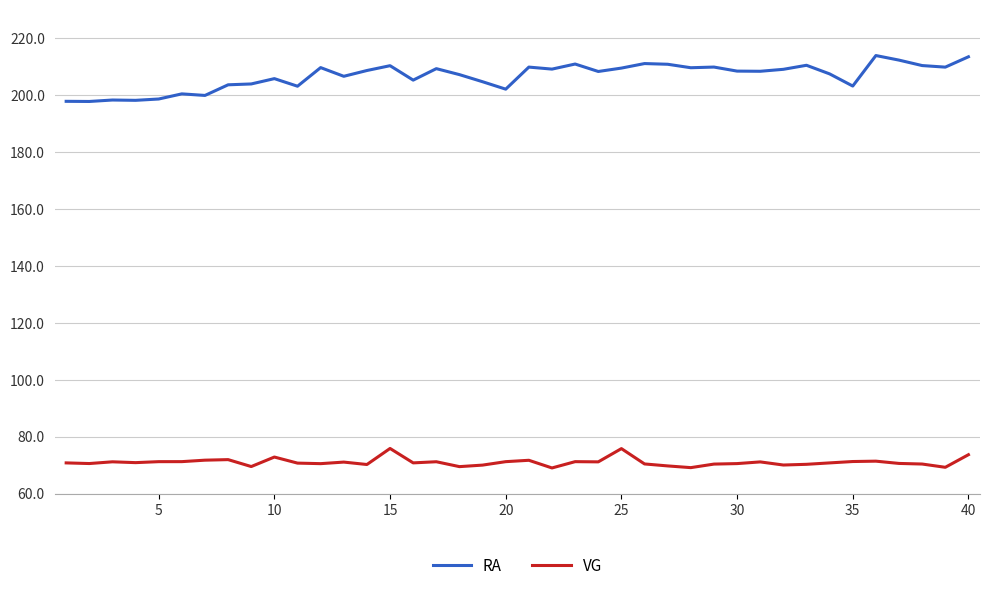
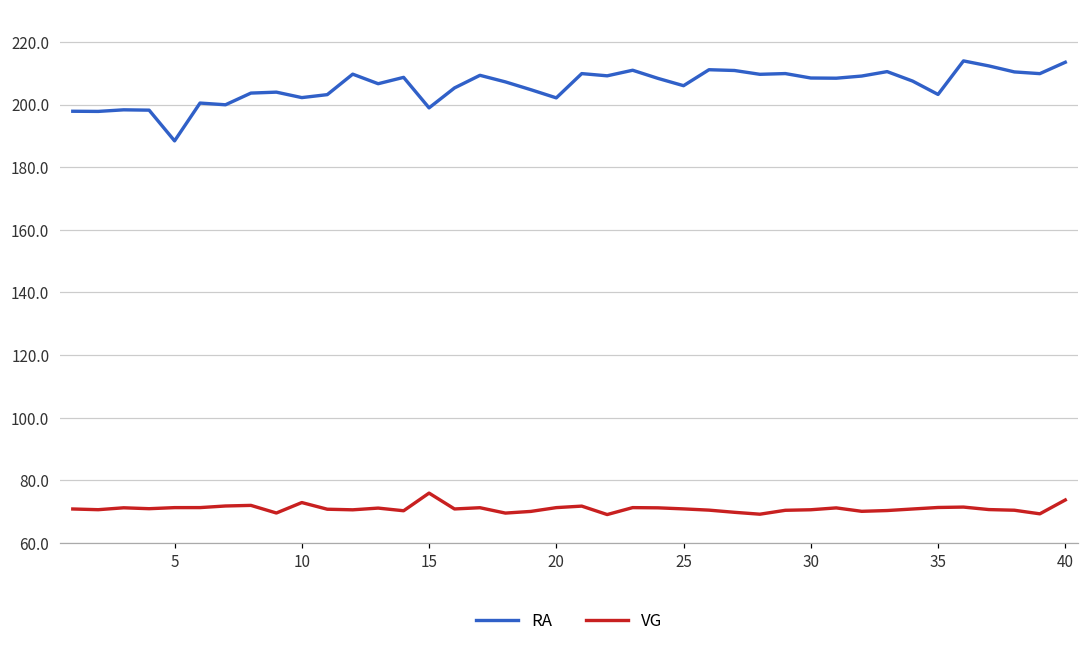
RA, 5: 199 -> 188
RA, 10: 206 -> 202
RA, 15: 210 -> 199
RA, 25: 210 -> 206
VG, 25: 76 -> 71
